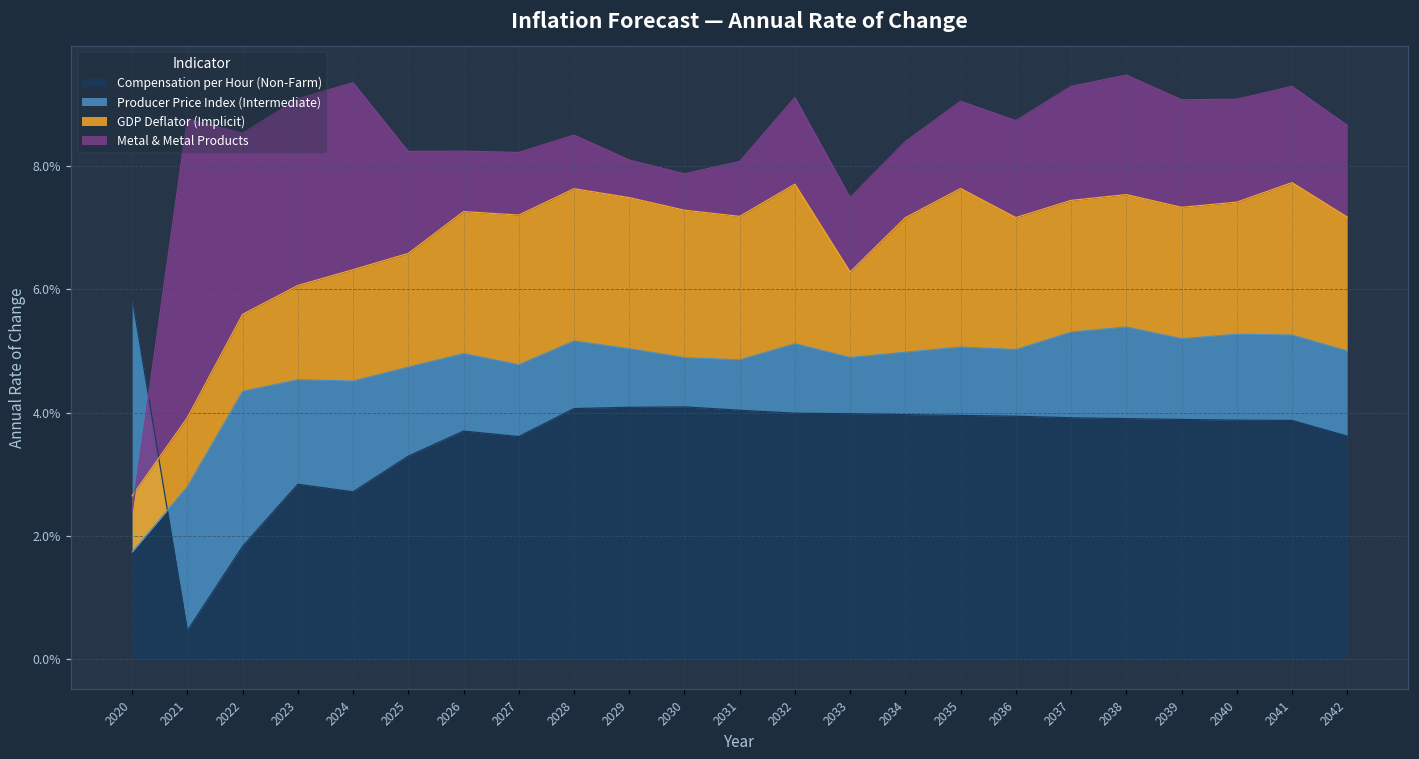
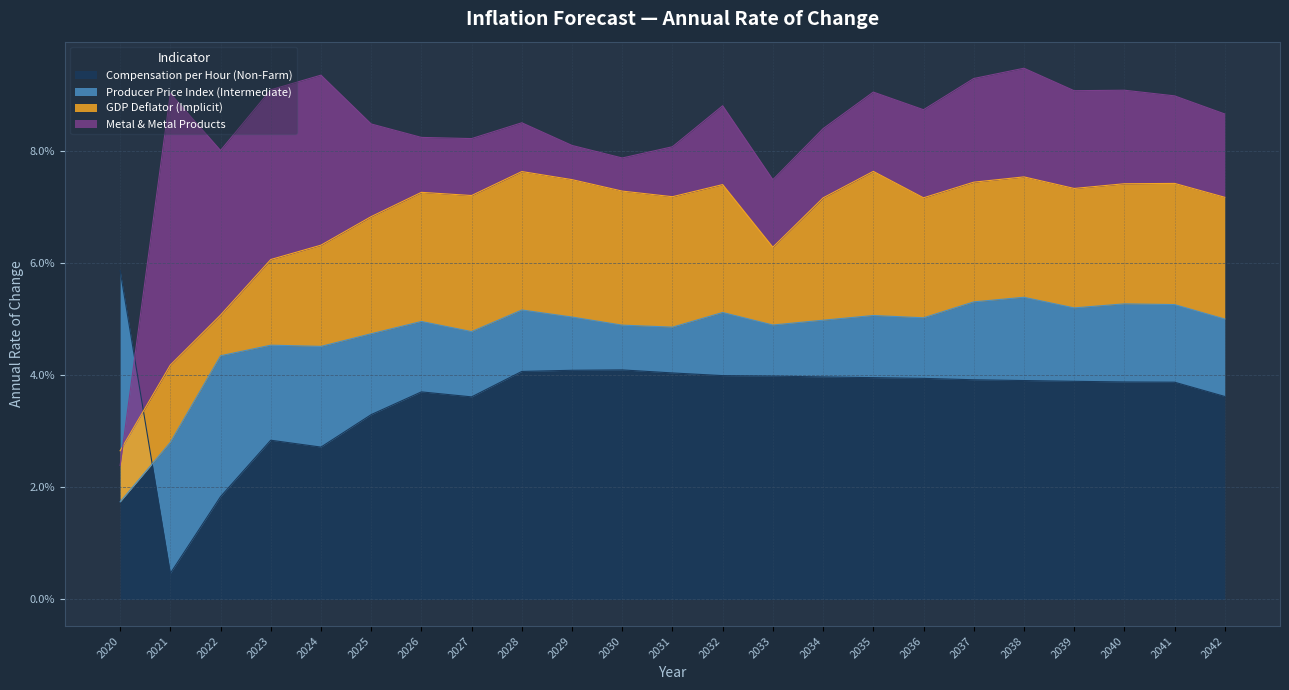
GDP Deflator (Implicit), 2021: 1.1% -> 1.4%
GDP Deflator (Implicit), 2022: 1.2% -> 0.7%
GDP Deflator (Implicit), 2025: 1.8% -> 2.1%
GDP Deflator (Implicit), 2032: 2.6% -> 2.3%
GDP Deflator (Implicit), 2041: 2.5% -> 2.2%
